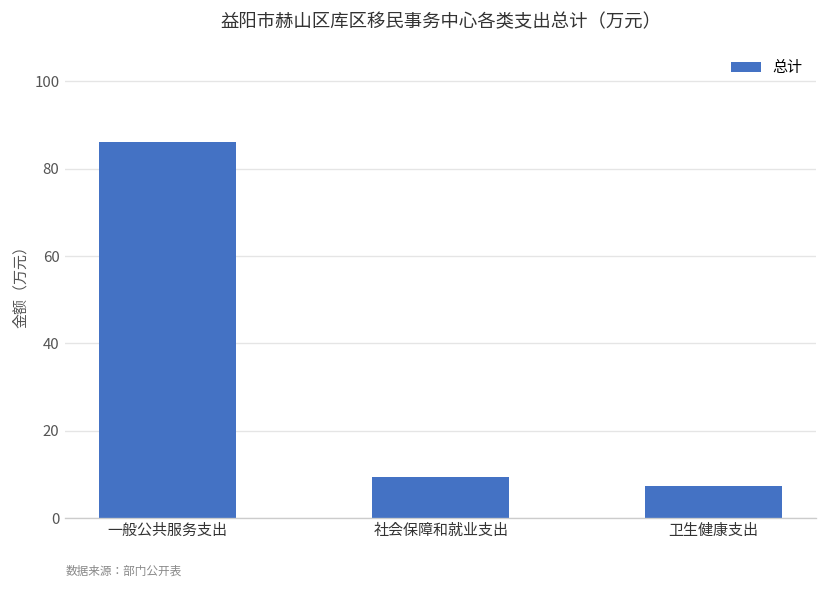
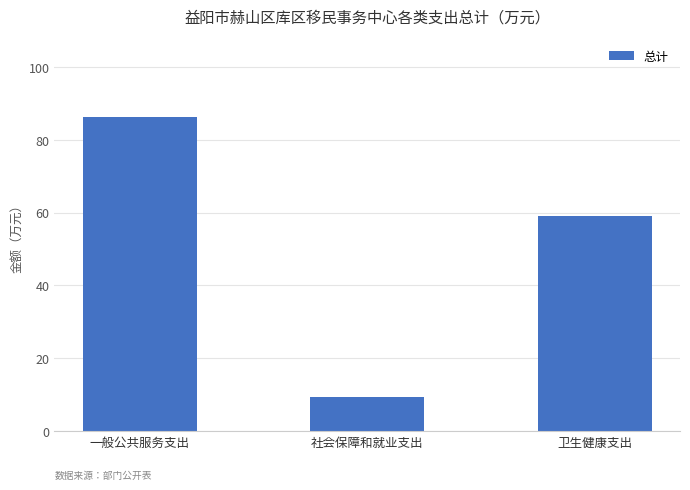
卫生健康支出: 7 -> 59
